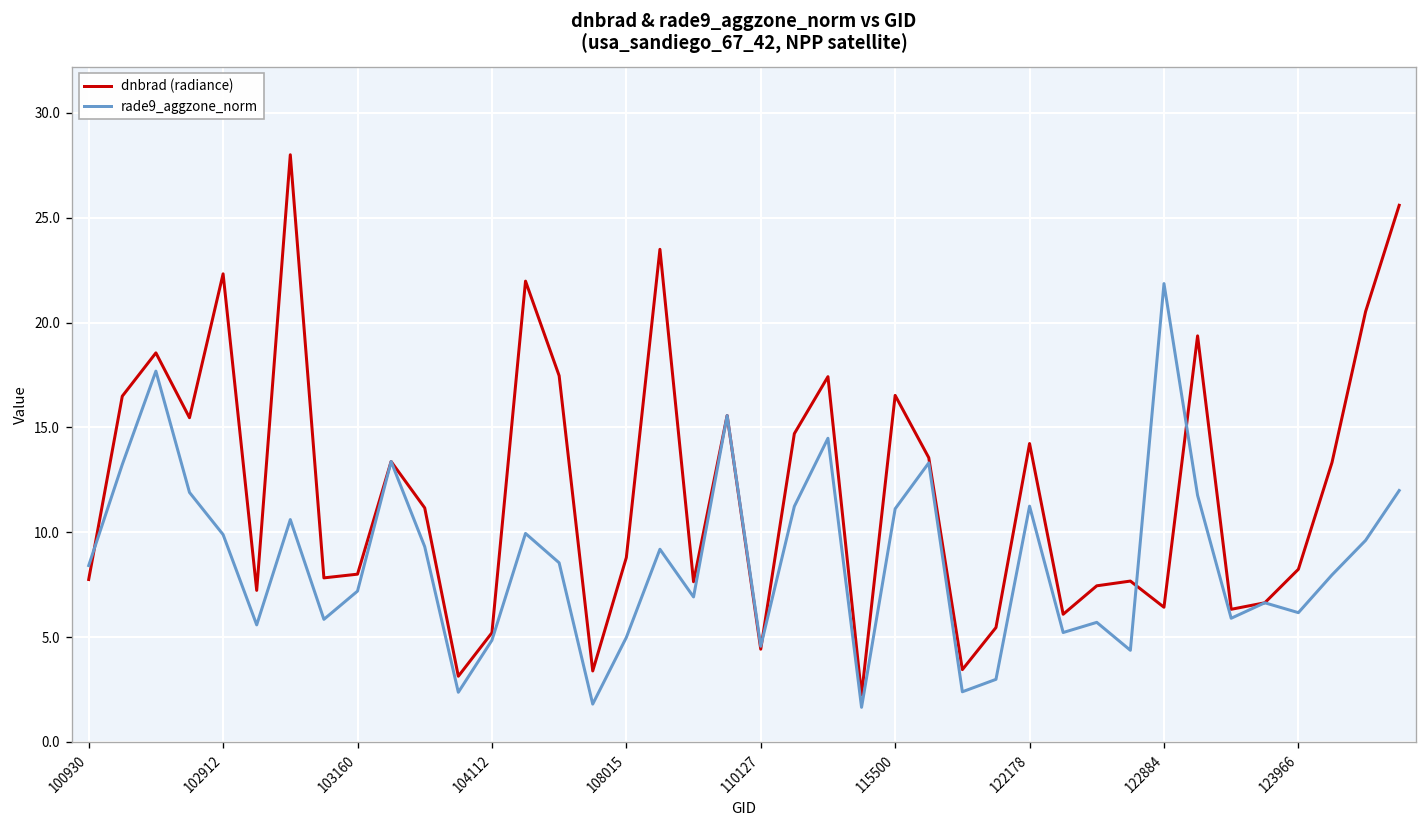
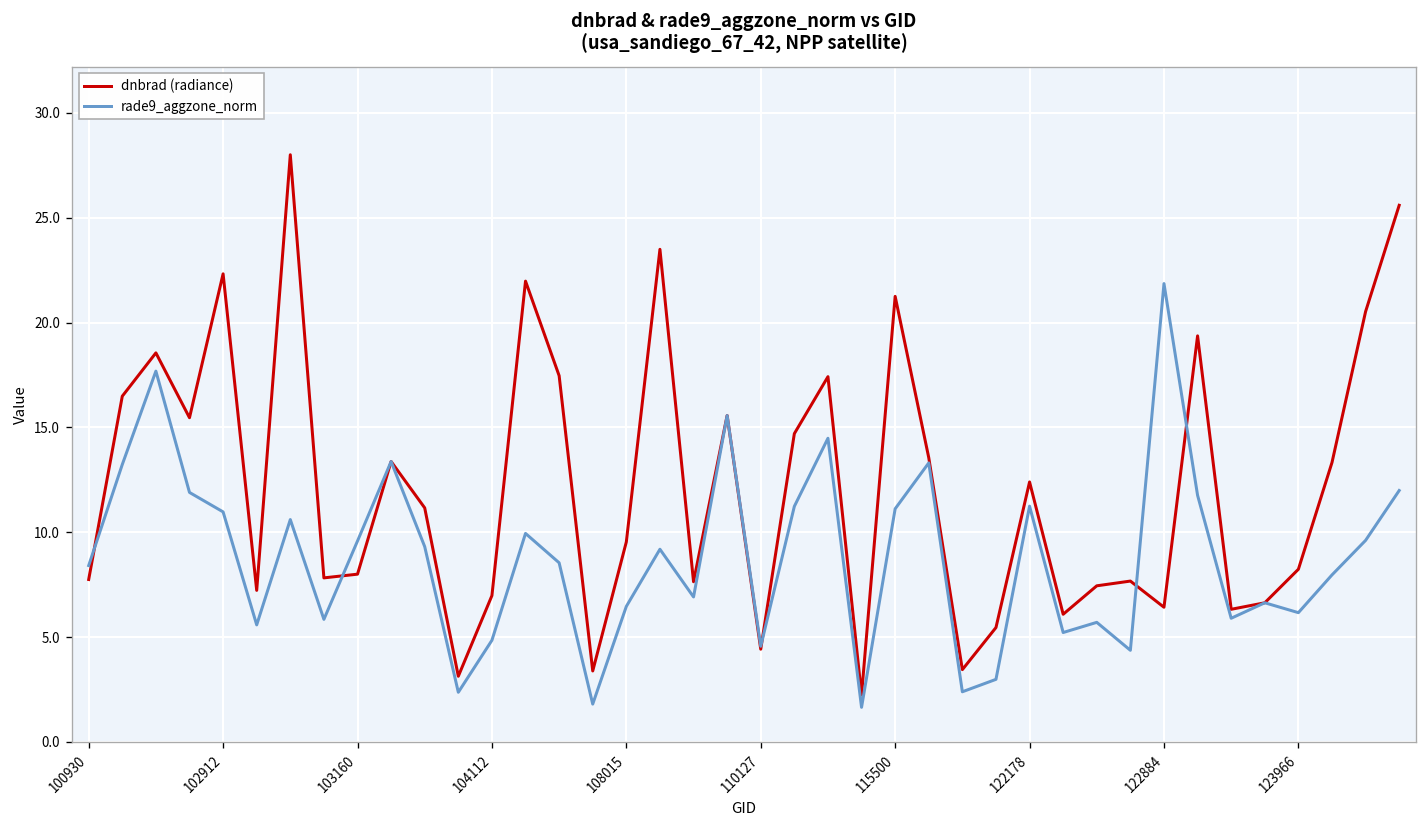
rade9_aggzone_norm, 102912: 9.9 -> 11.0
rade9_aggzone_norm, 103160: 7.2 -> 9.6
dnbrad (radiance), 104112: 5.2 -> 7.0
dnbrad (radiance), 108015: 8.8 -> 9.5
rade9_aggzone_norm, 108015: 5.0 -> 6.5
dnbrad (radiance), 115500: 16.5 -> 21.3
dnbrad (radiance), 122178: 14.2 -> 12.4
